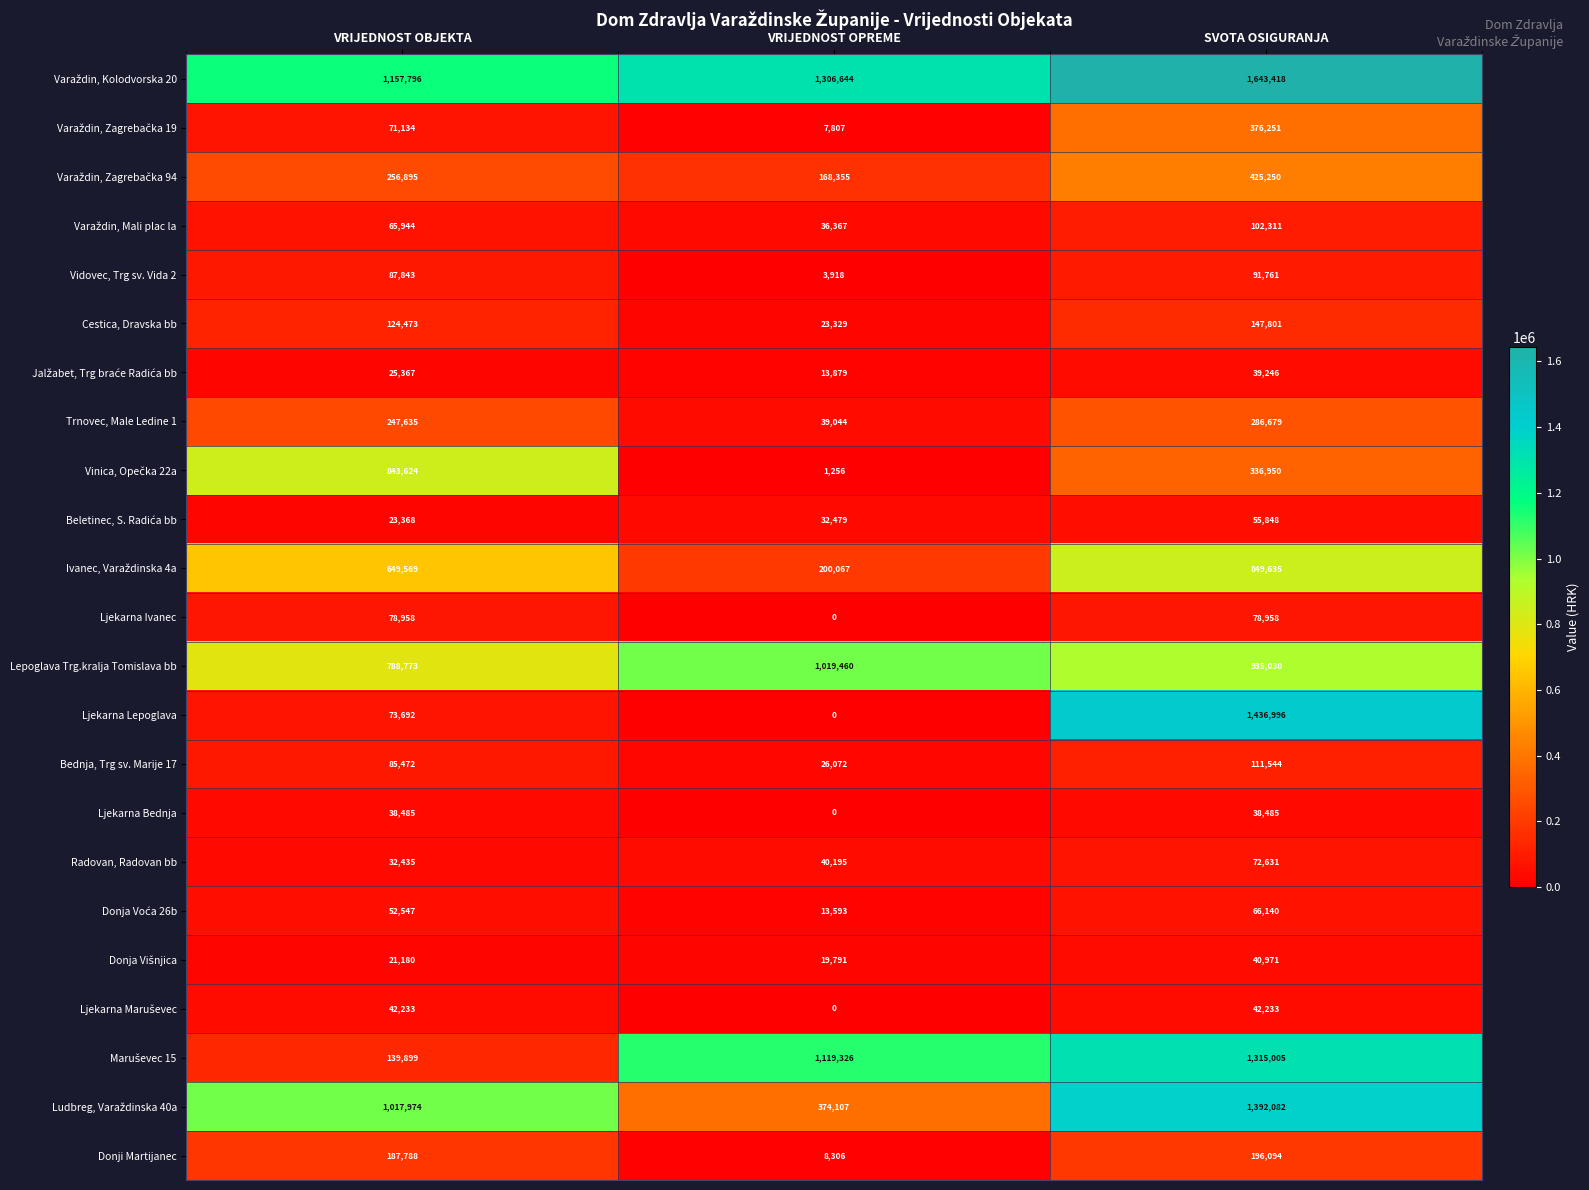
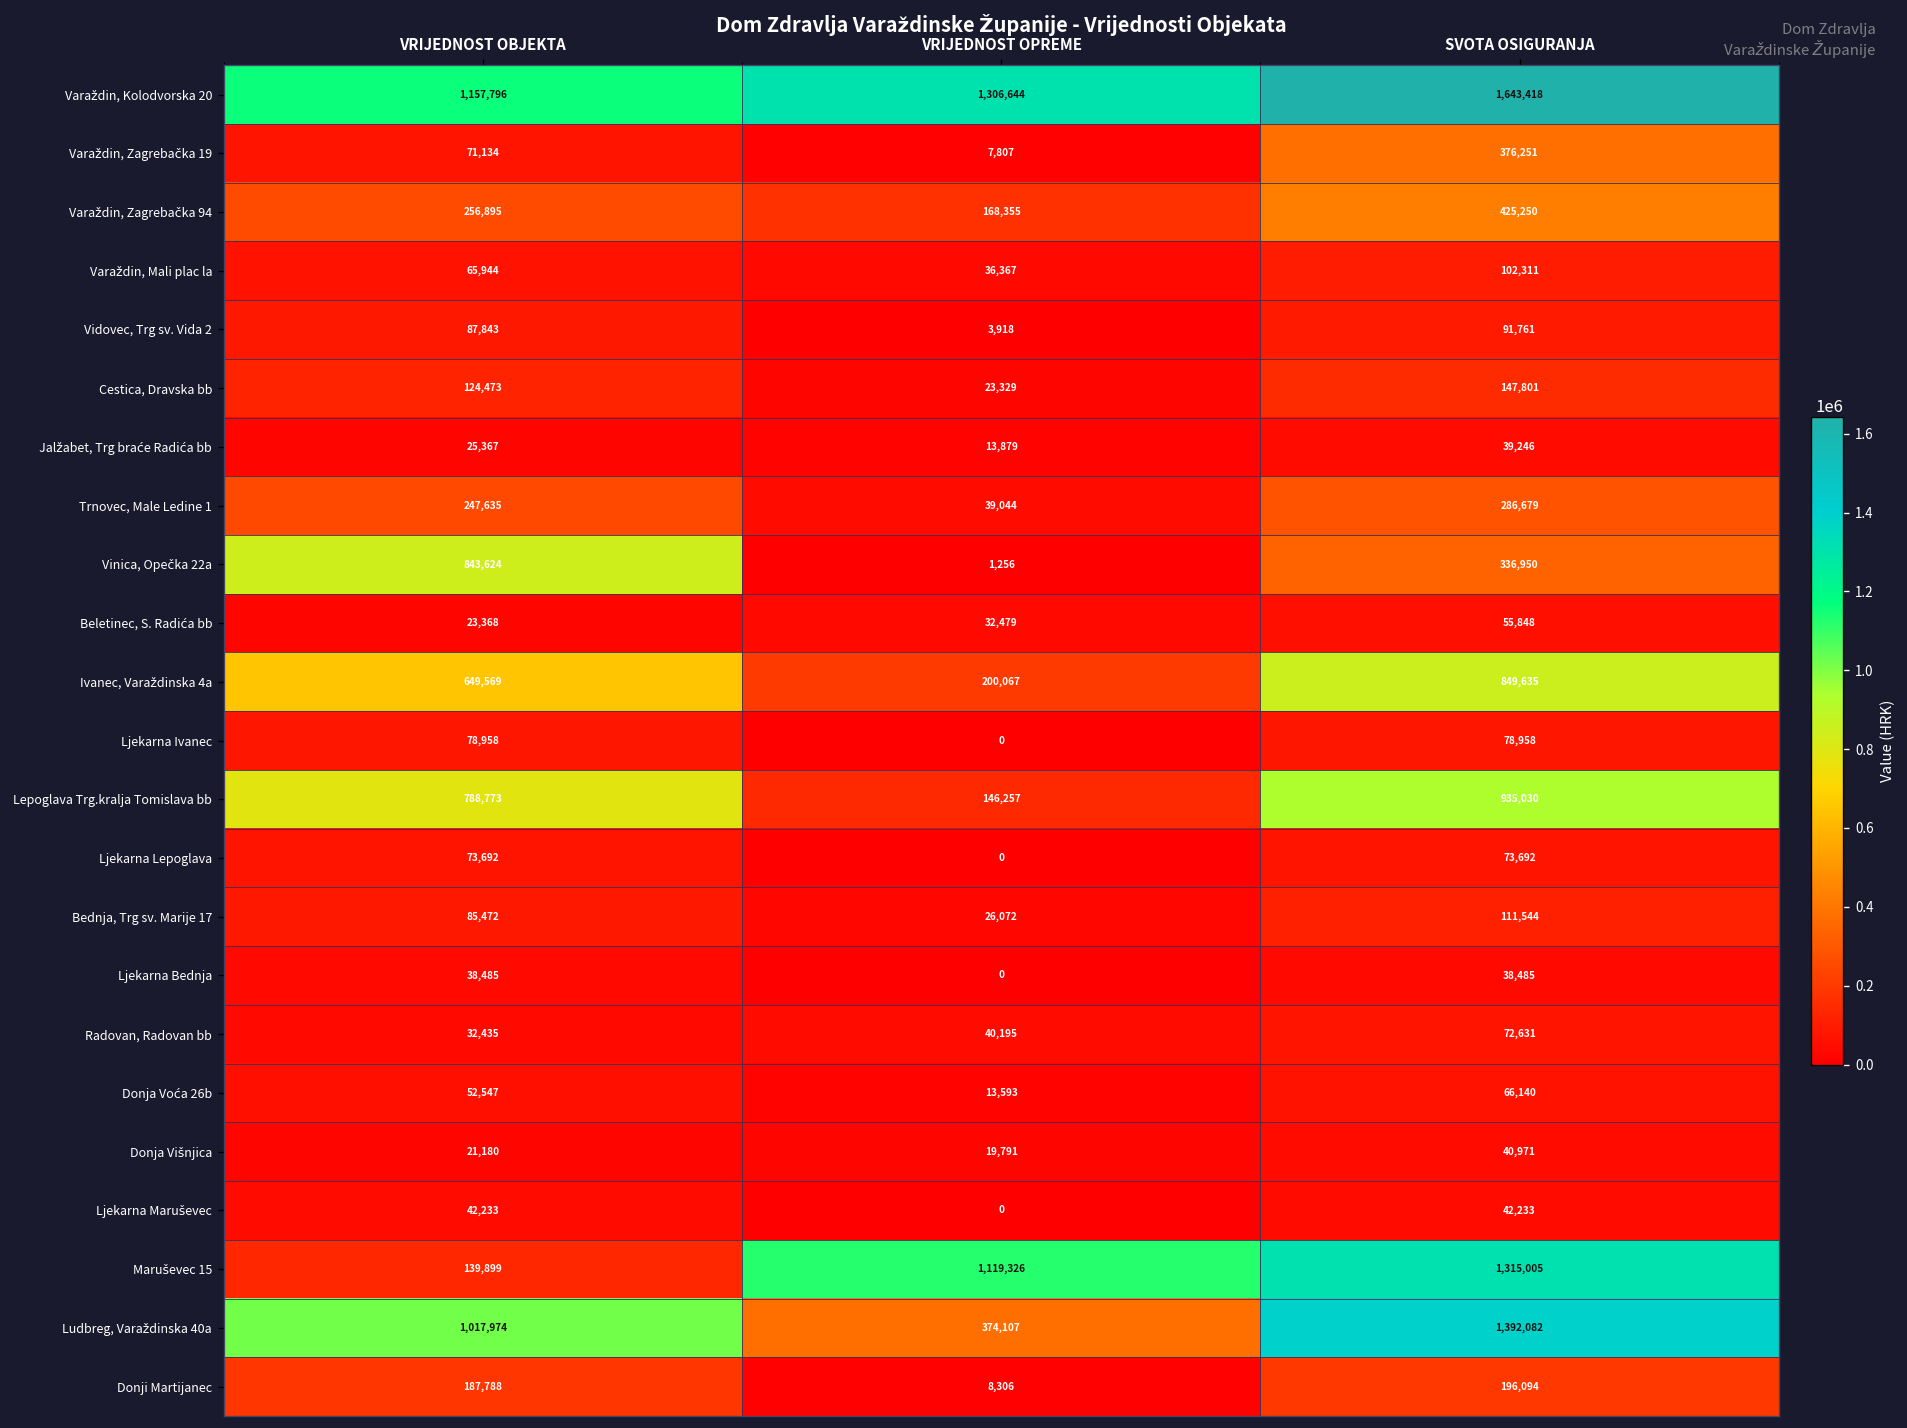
Lepoglava Trg.kralja Tomislava bb, VRIJEDNOST OPREME: 1,019,460 -> 146,257
Ljekarna Lepoglava, SVOTA OSIGURANJA: 1,436,996 -> 73,692
